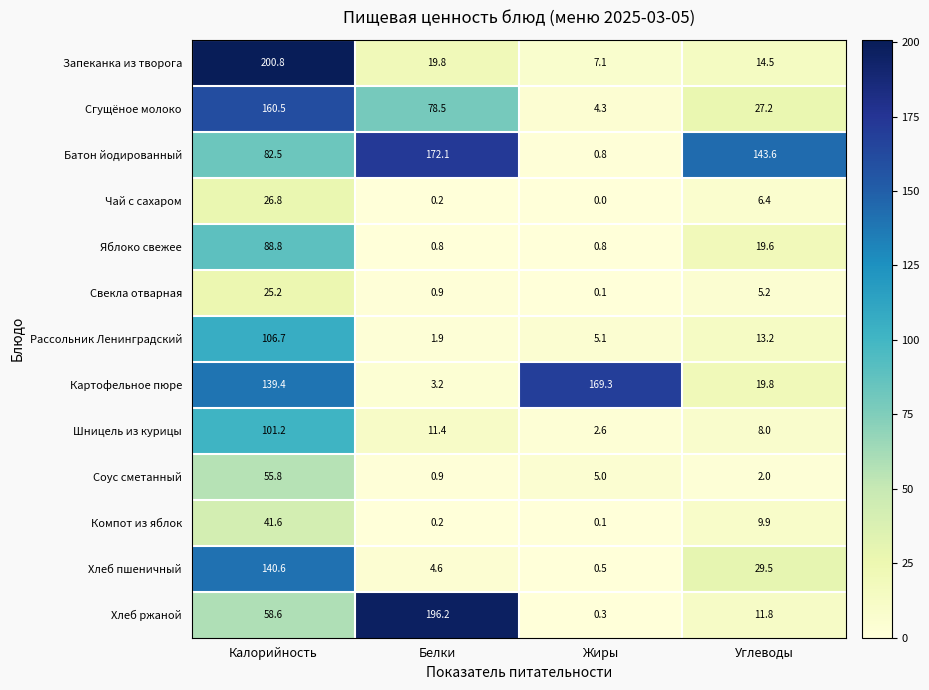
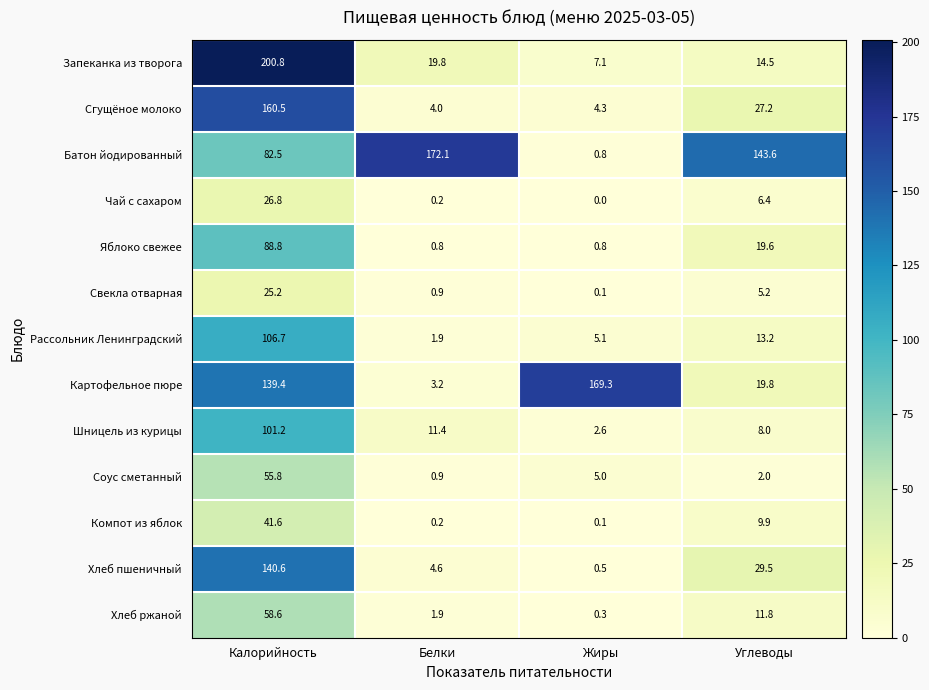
Сгущёное молоко, Белки: 78.5 -> 4.0
Хлеб ржаной, Белки: 196.2 -> 1.9
